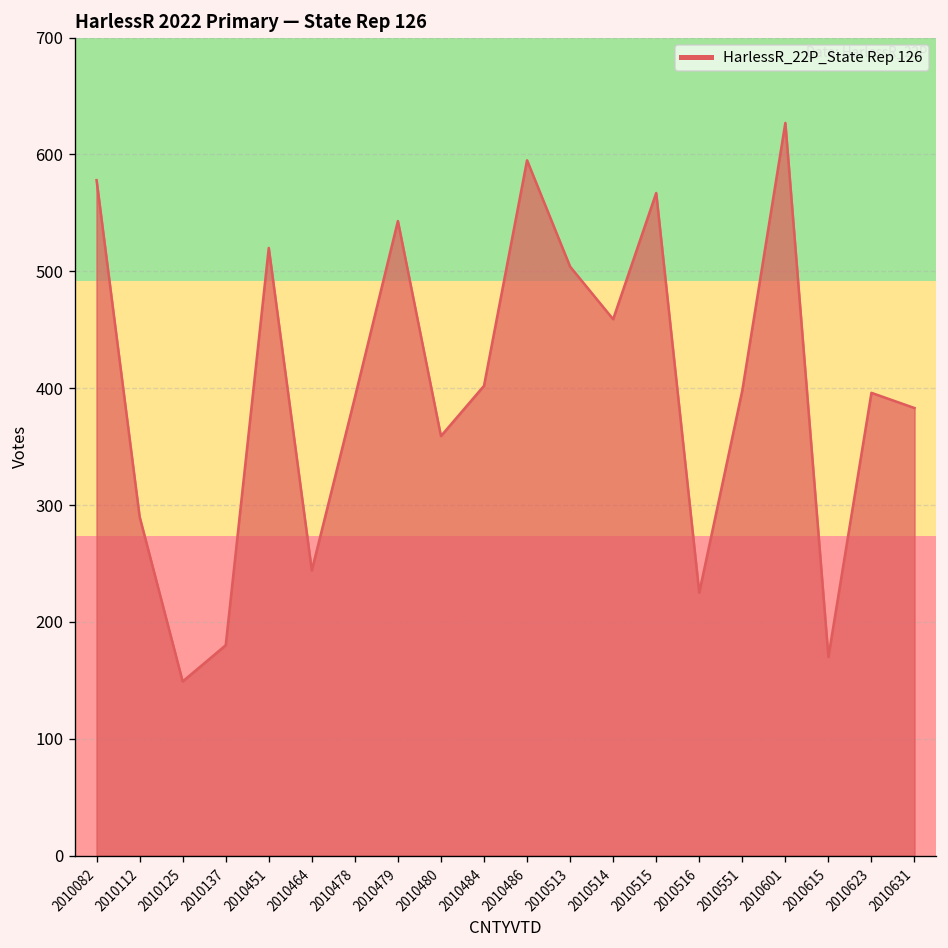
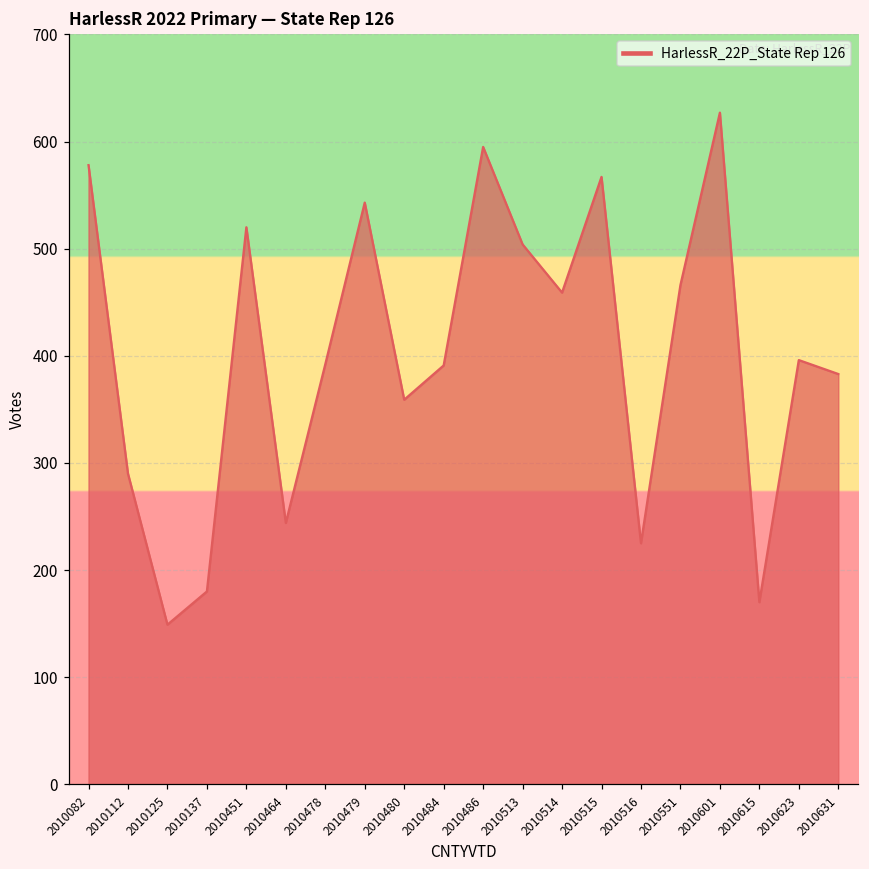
2010484: 400 -> 390
2010551: 400 -> 470
